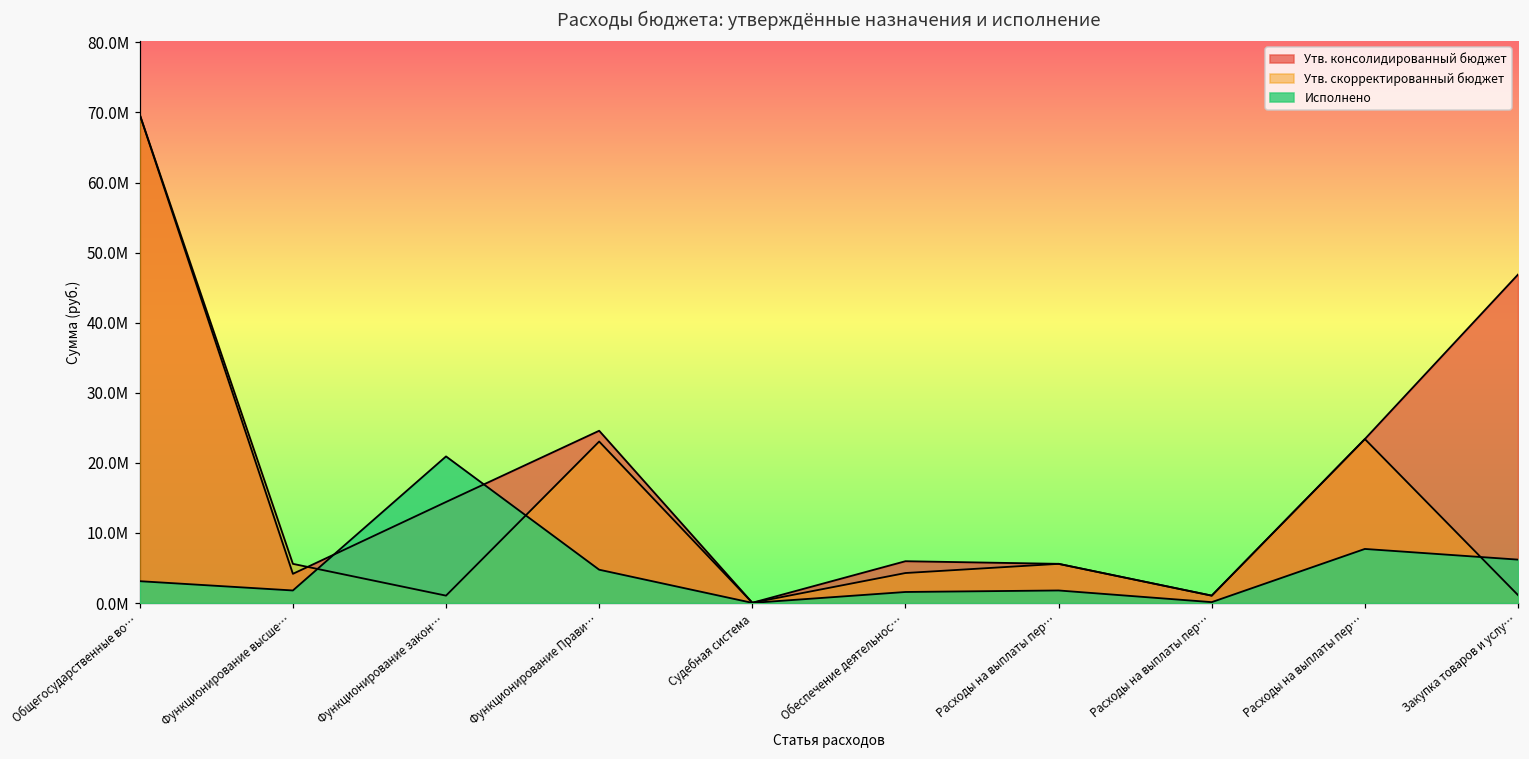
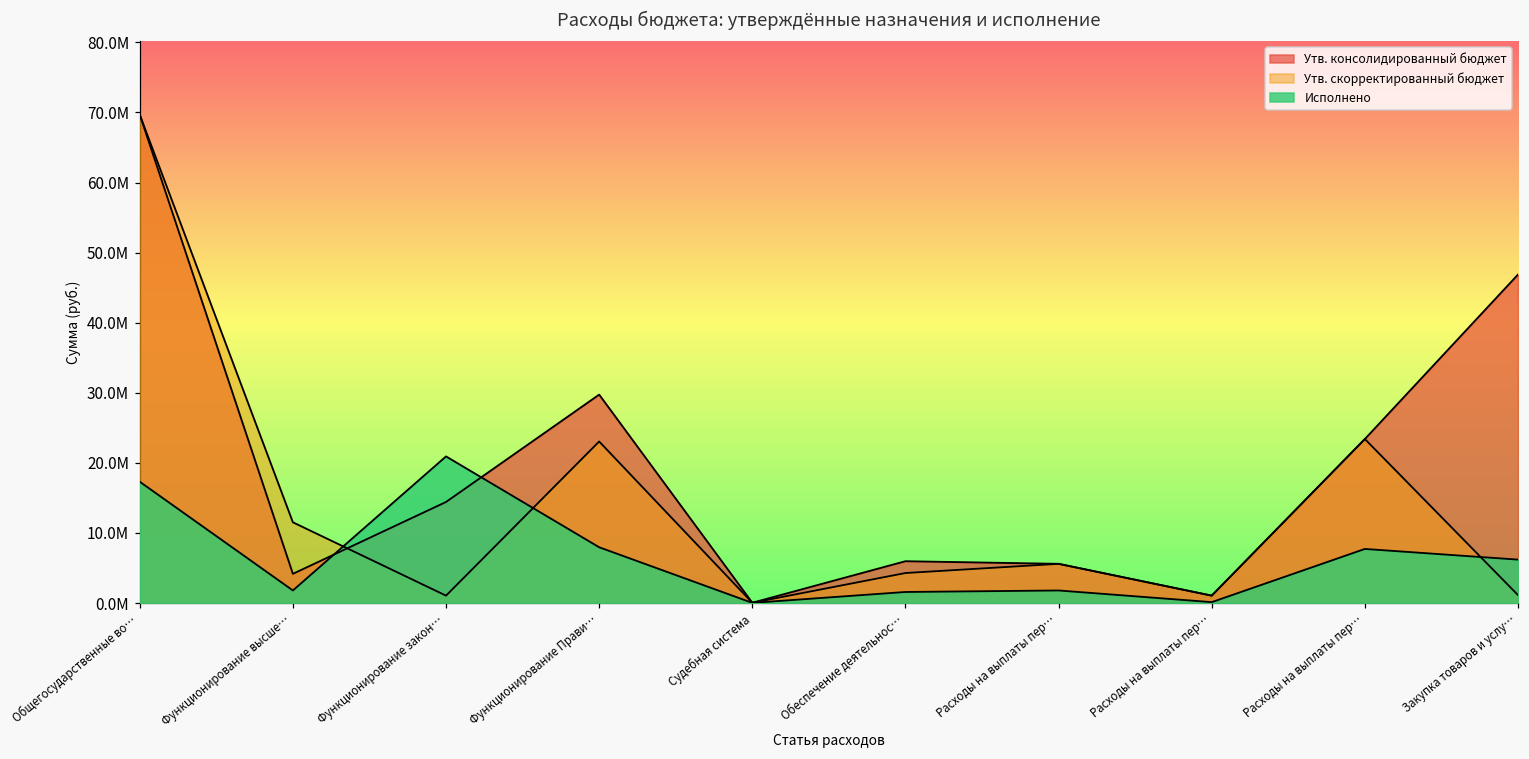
Исполнено, Общегосударственные во…: 3000000 -> 17000000
Утв. скорректированный бюджет, Функционирование высше…: 6000000 -> 12000000
Утв. консолидированный бюджет, Функционирование Прави…: 25000000 -> 30000000
Исполнено, Функционирование Прави…: 5000000 -> 8000000
